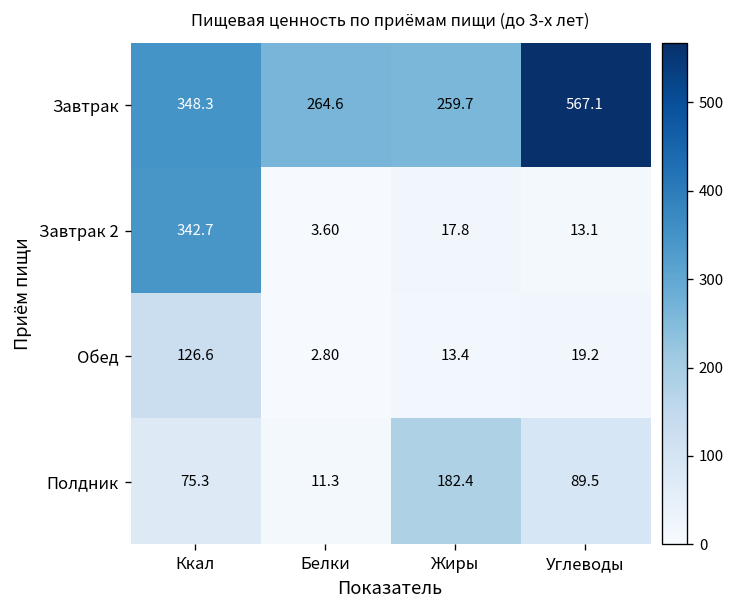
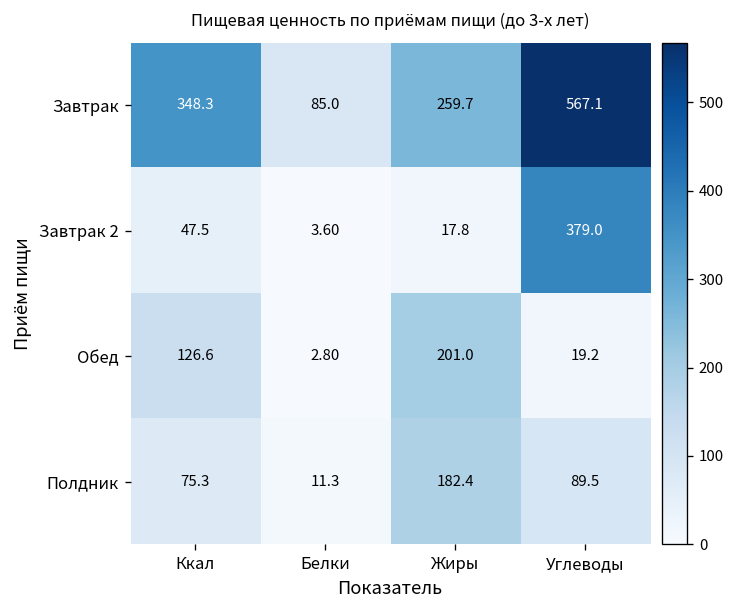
Завтрак, Белки: 264.6 -> 85.0
Завтрак 2, Ккал: 342.7 -> 47.5
Завтрак 2, Углеводы: 13.1 -> 379.0
Обед, Жиры: 13.4 -> 201.0
